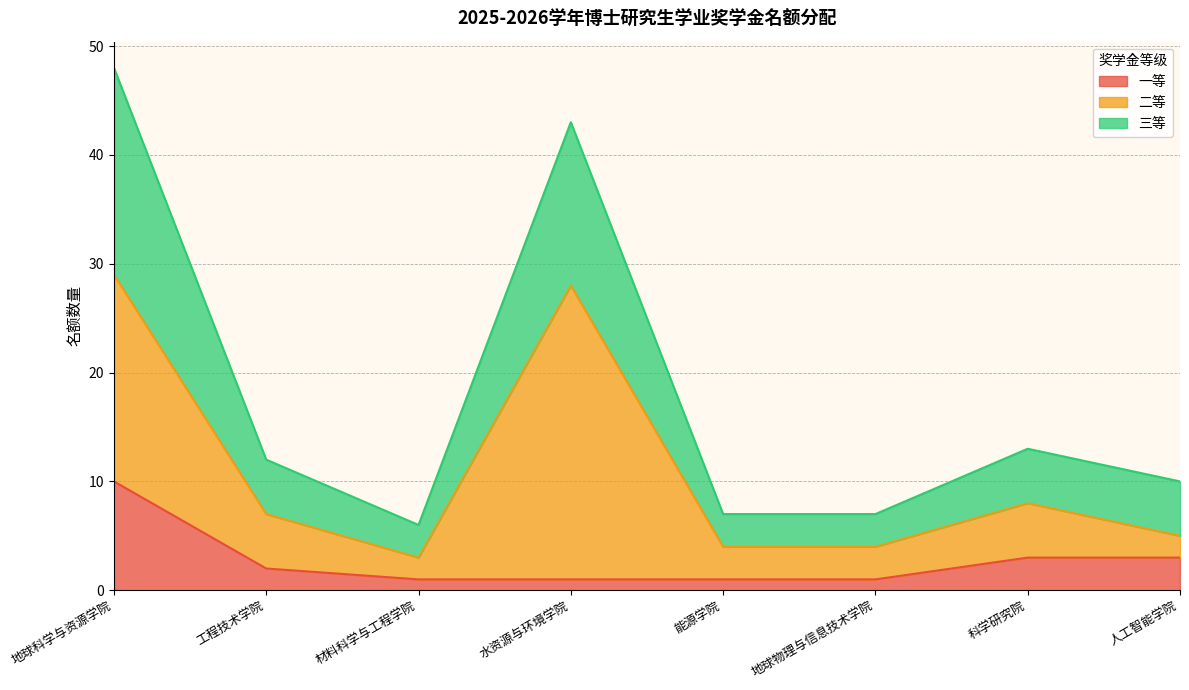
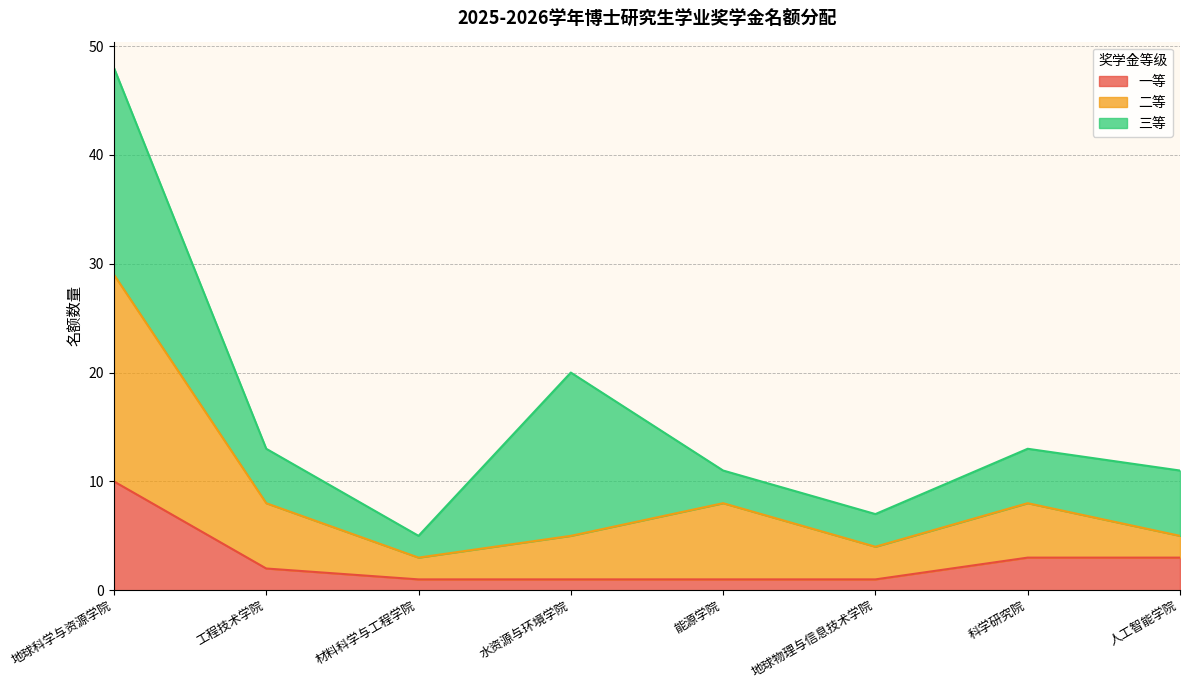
二等, 工程技术学院: 5 -> 6
三等, 材料科学与工程学院: 3 -> 2
二等, 水资源与环境学院: 27 -> 4
二等, 能源学院: 3 -> 7
三等, 人工智能学院: 5 -> 6
